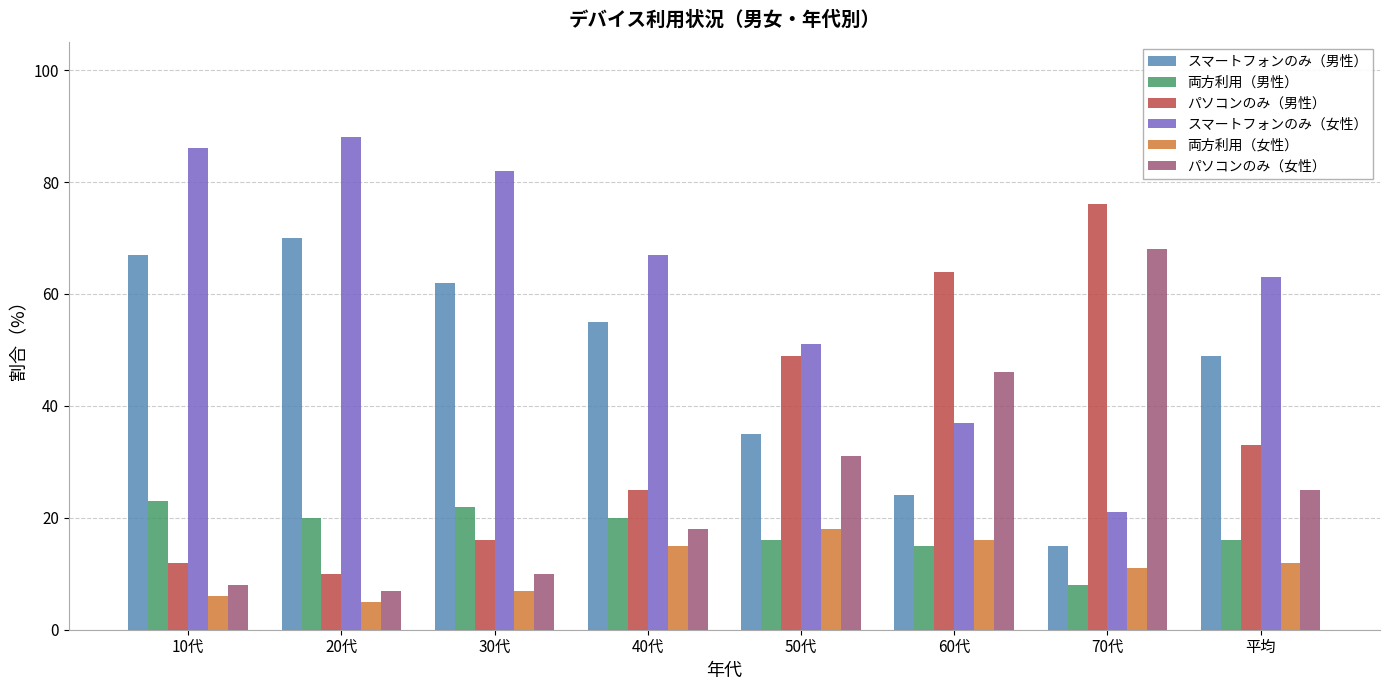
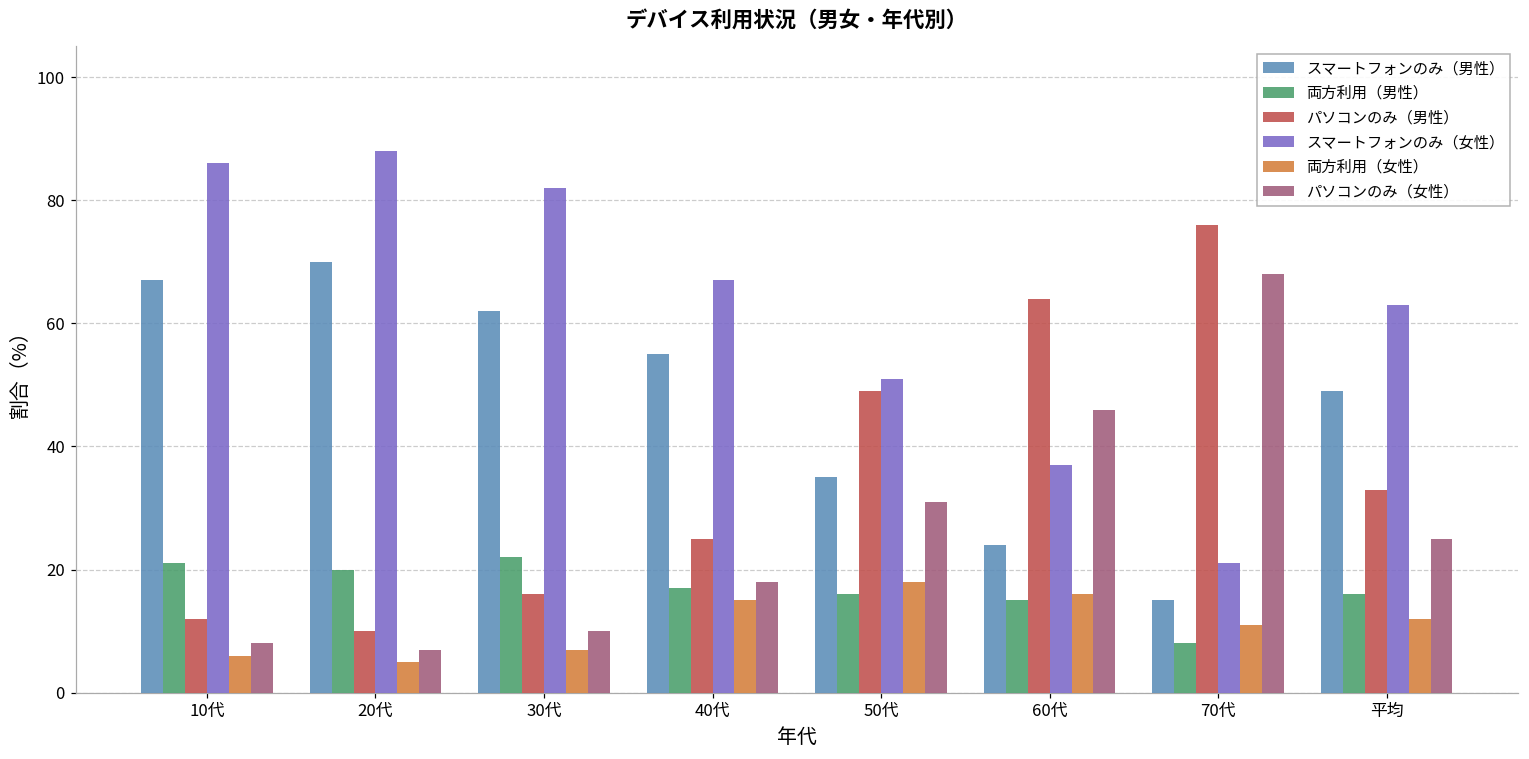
両方利用（男性）, 10代: 23 -> 21
両方利用（男性）, 40代: 20 -> 17
